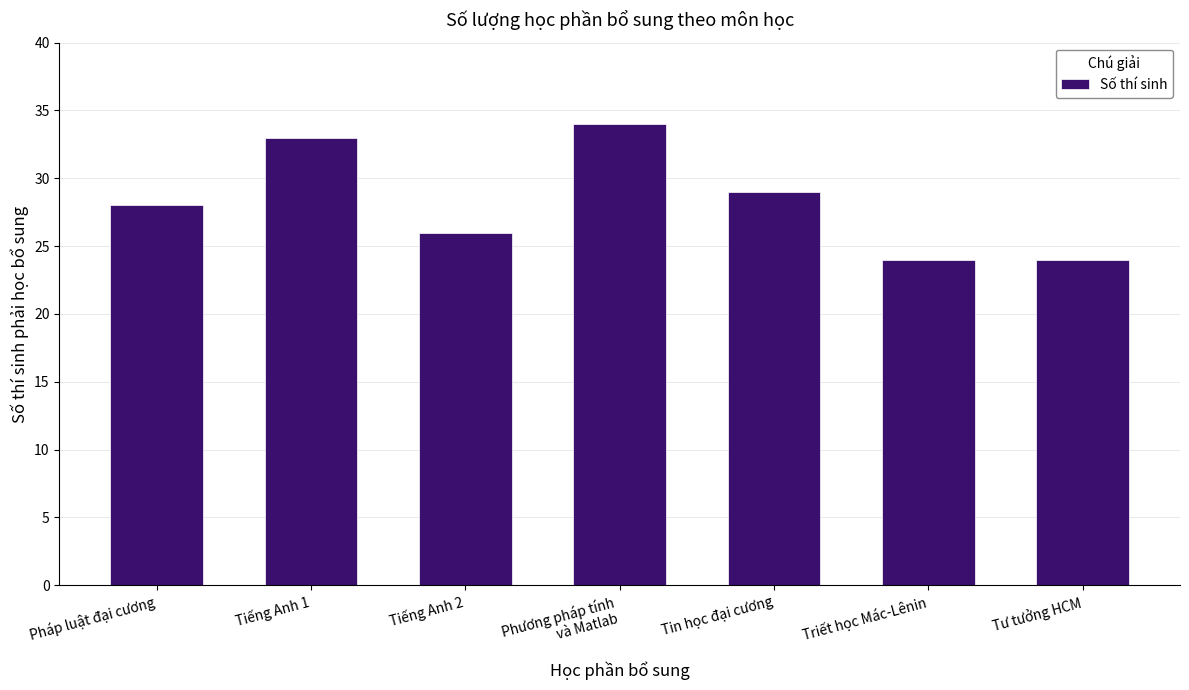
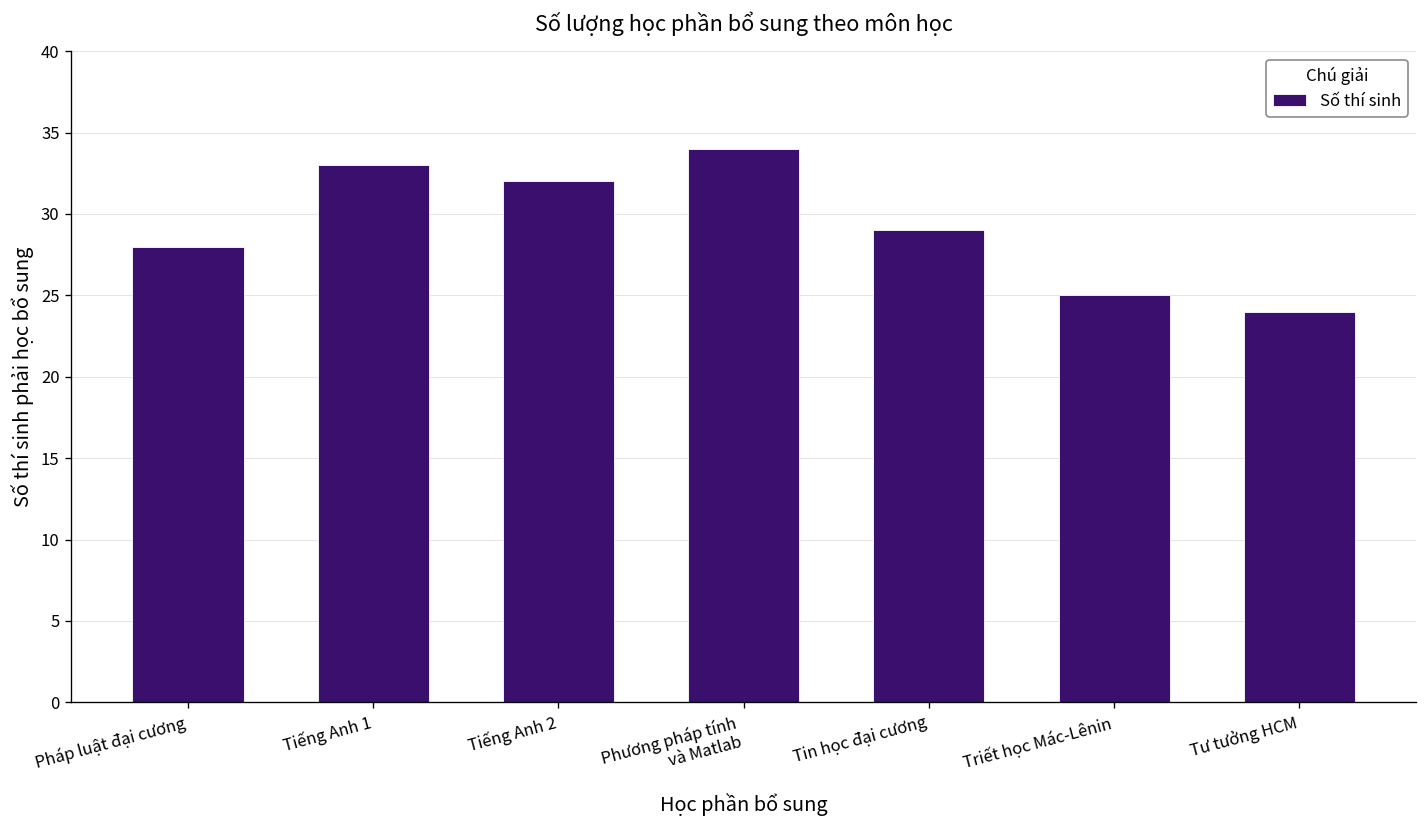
Tiếng Anh 2: 26 -> 32
Triết học Mác-Lênin: 24 -> 25
